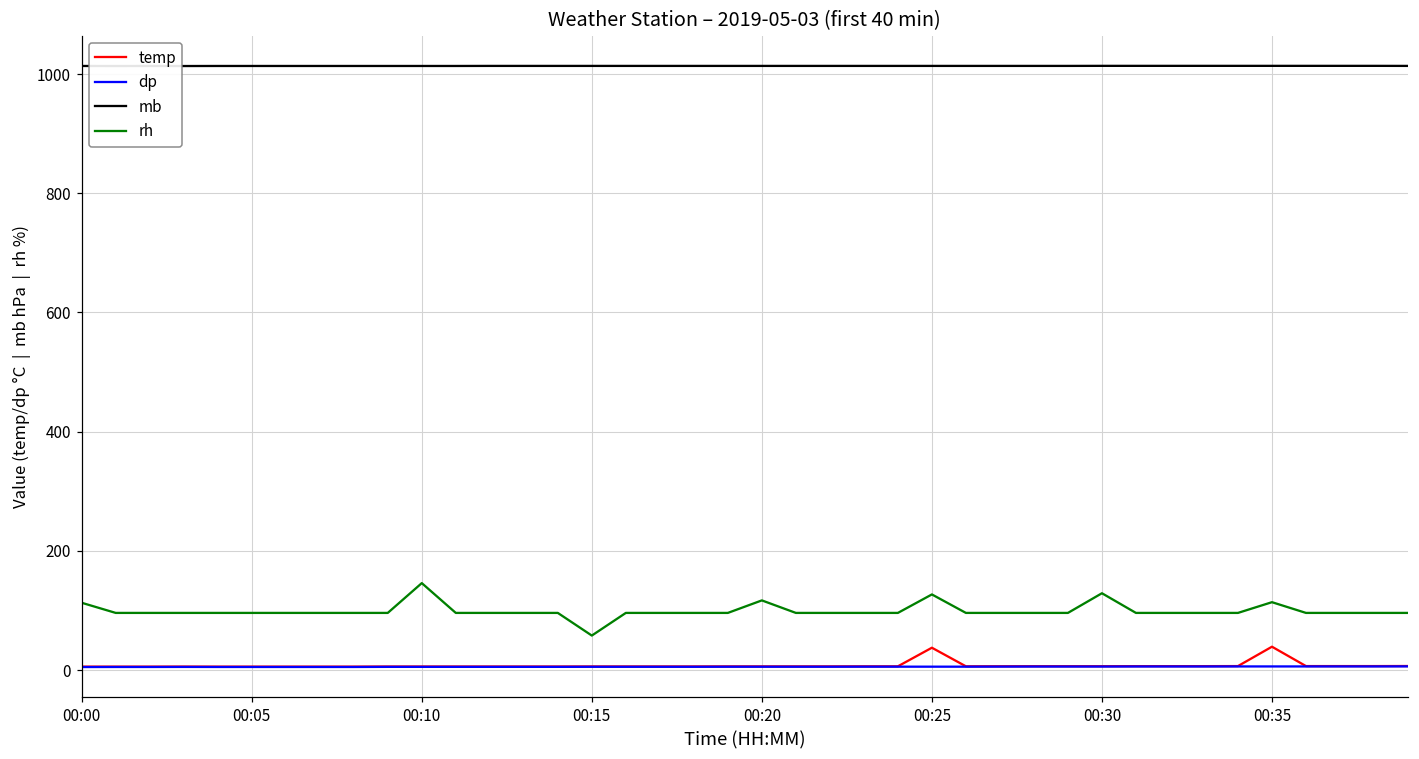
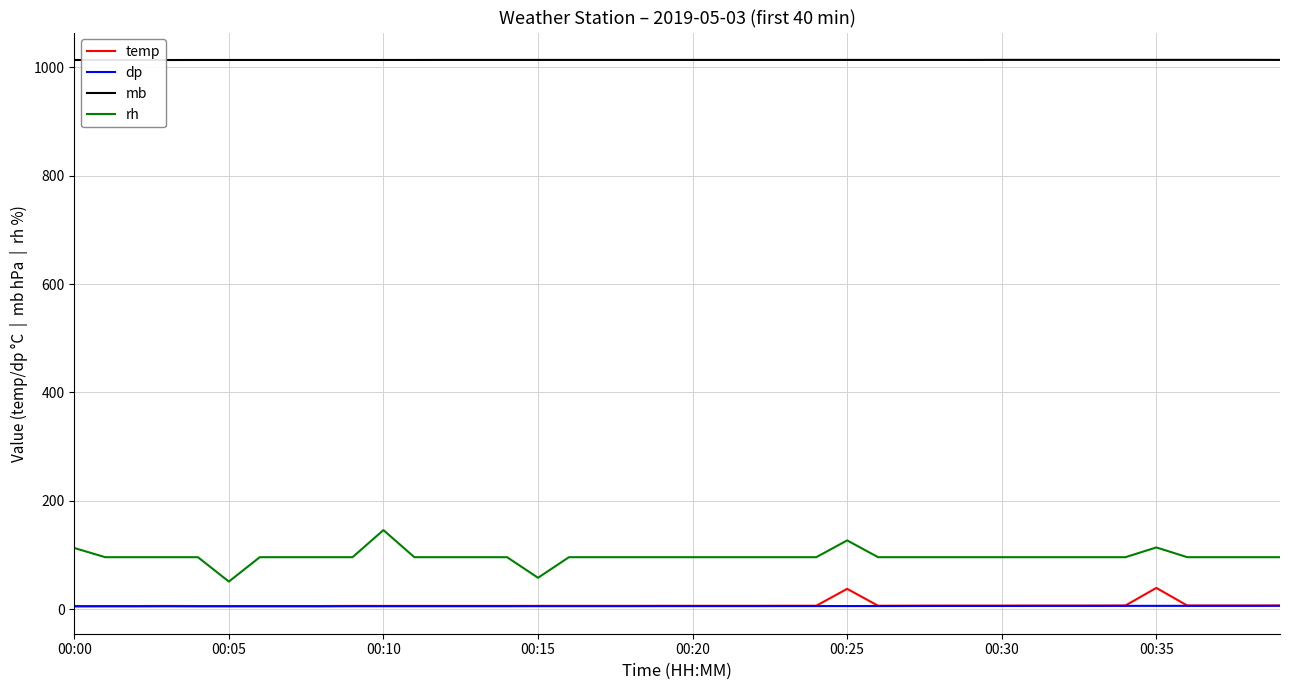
rh, 00:05: 100 -> 50
rh, 00:20: 120 -> 100
rh, 00:30: 130 -> 100
